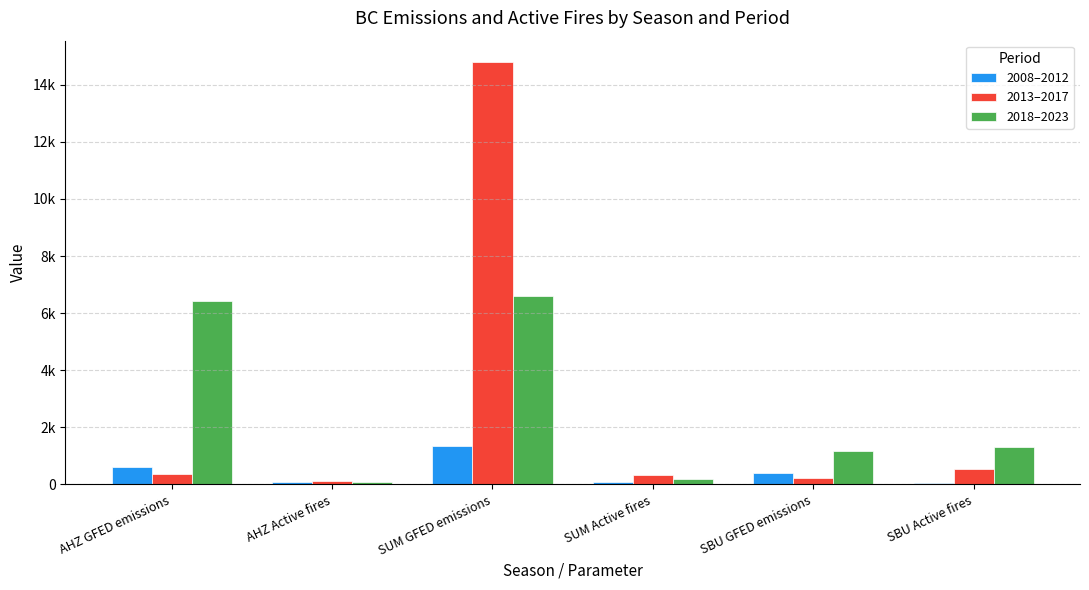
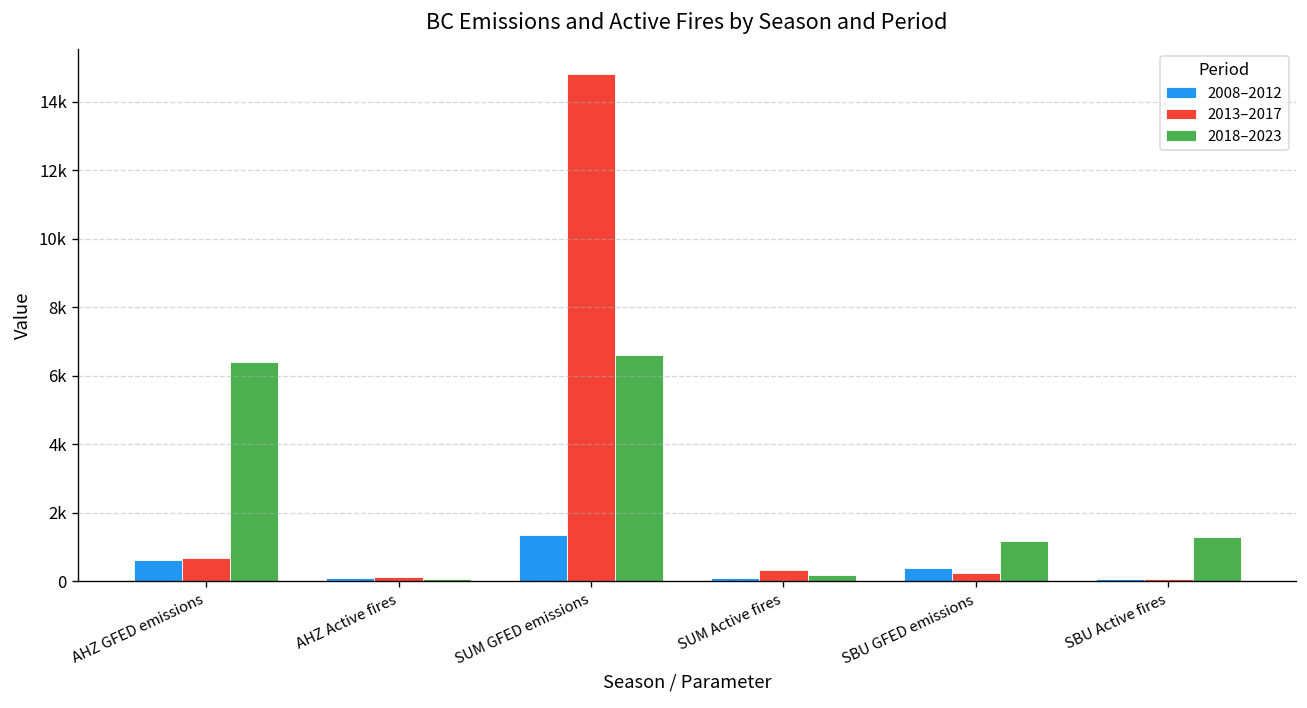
2013–2017, AHZ GFED emissions: 400 -> 700
2013–2017, SBU Active fires: 500 -> 100
